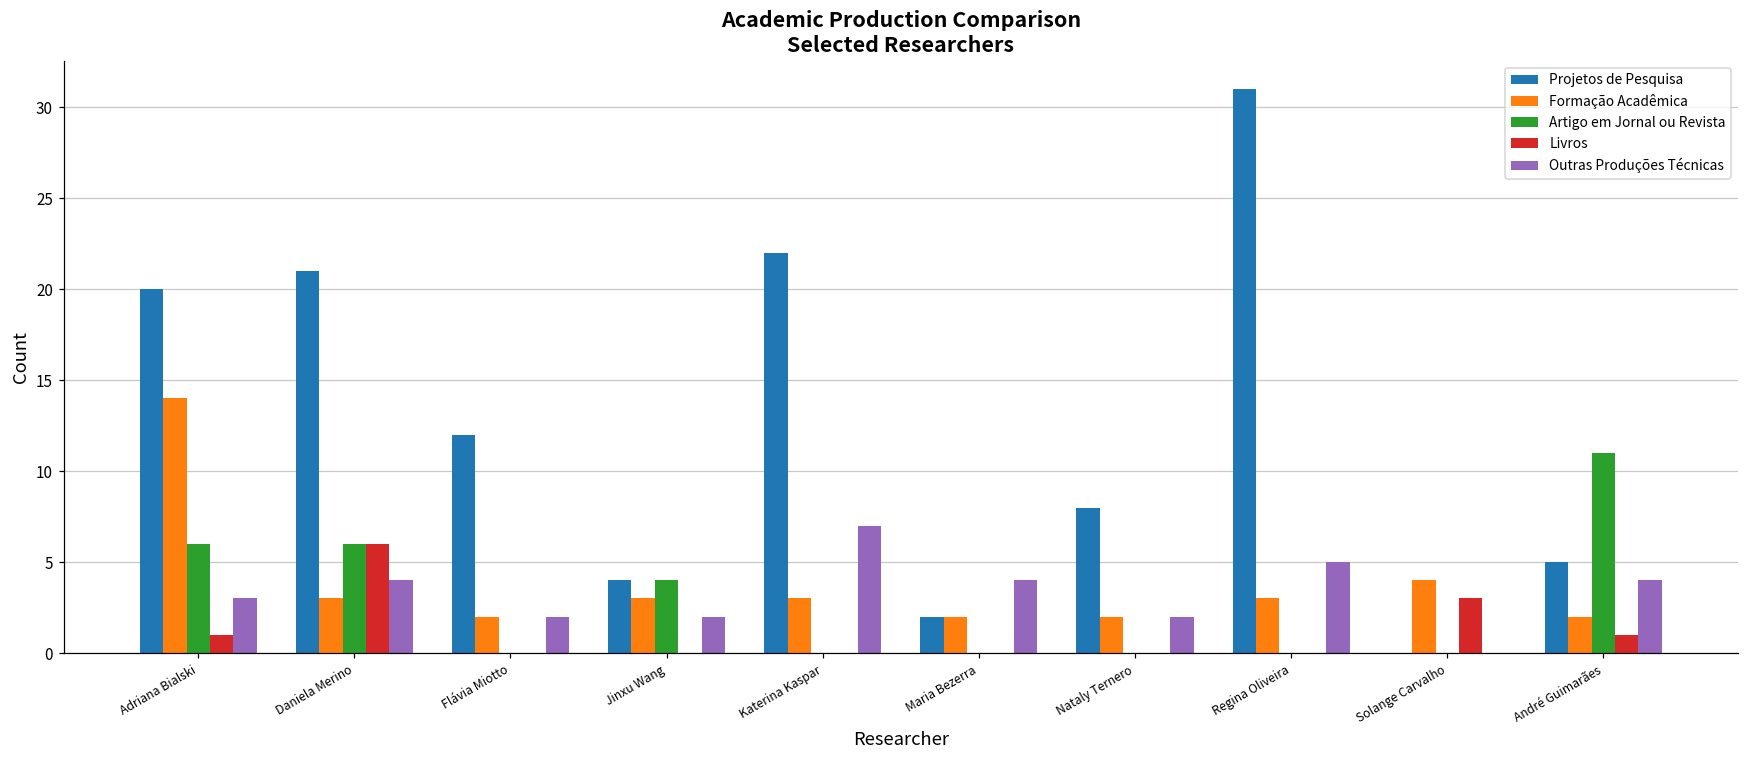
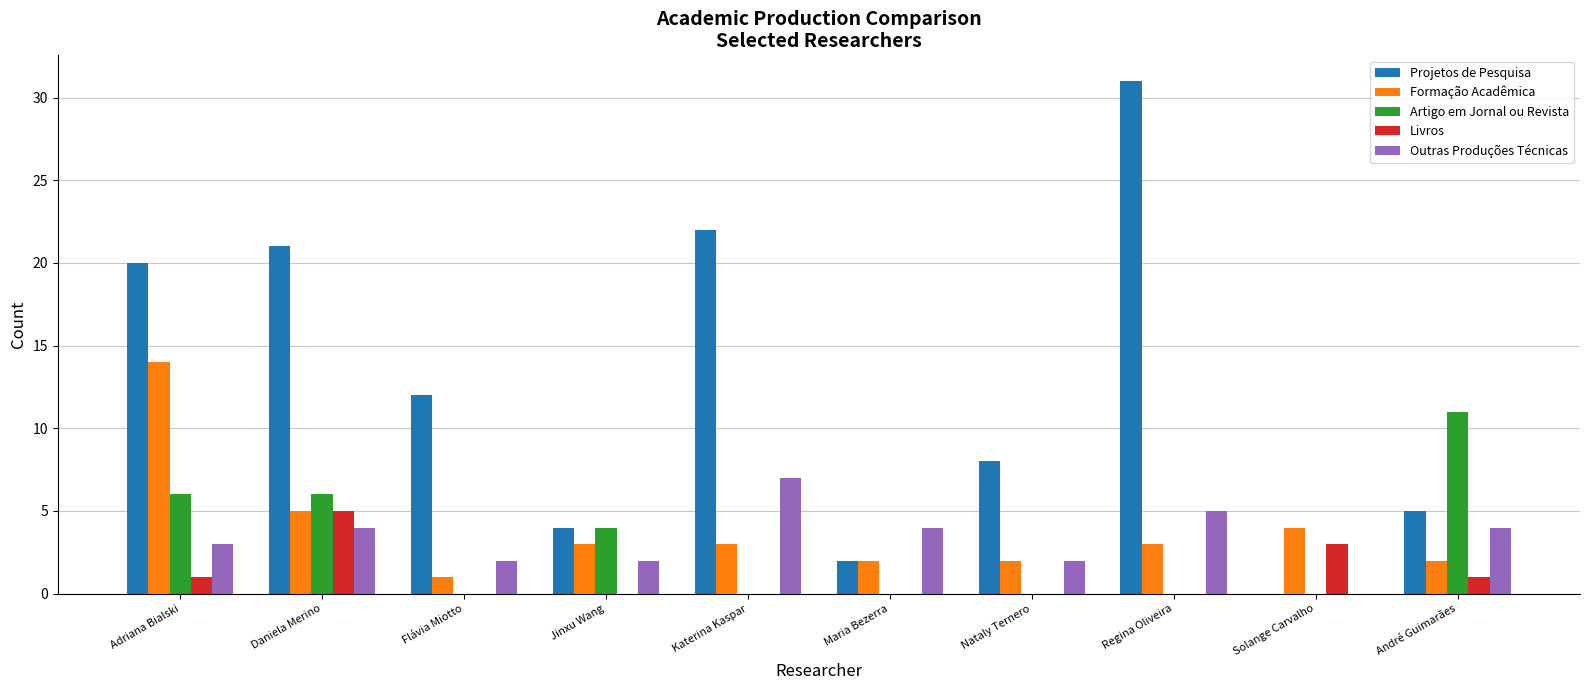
Formação Acadêmica, Daniela Merino: 3 -> 5
Livros, Daniela Merino: 6 -> 5
Formação Acadêmica, Flávia Miotto: 2 -> 1
